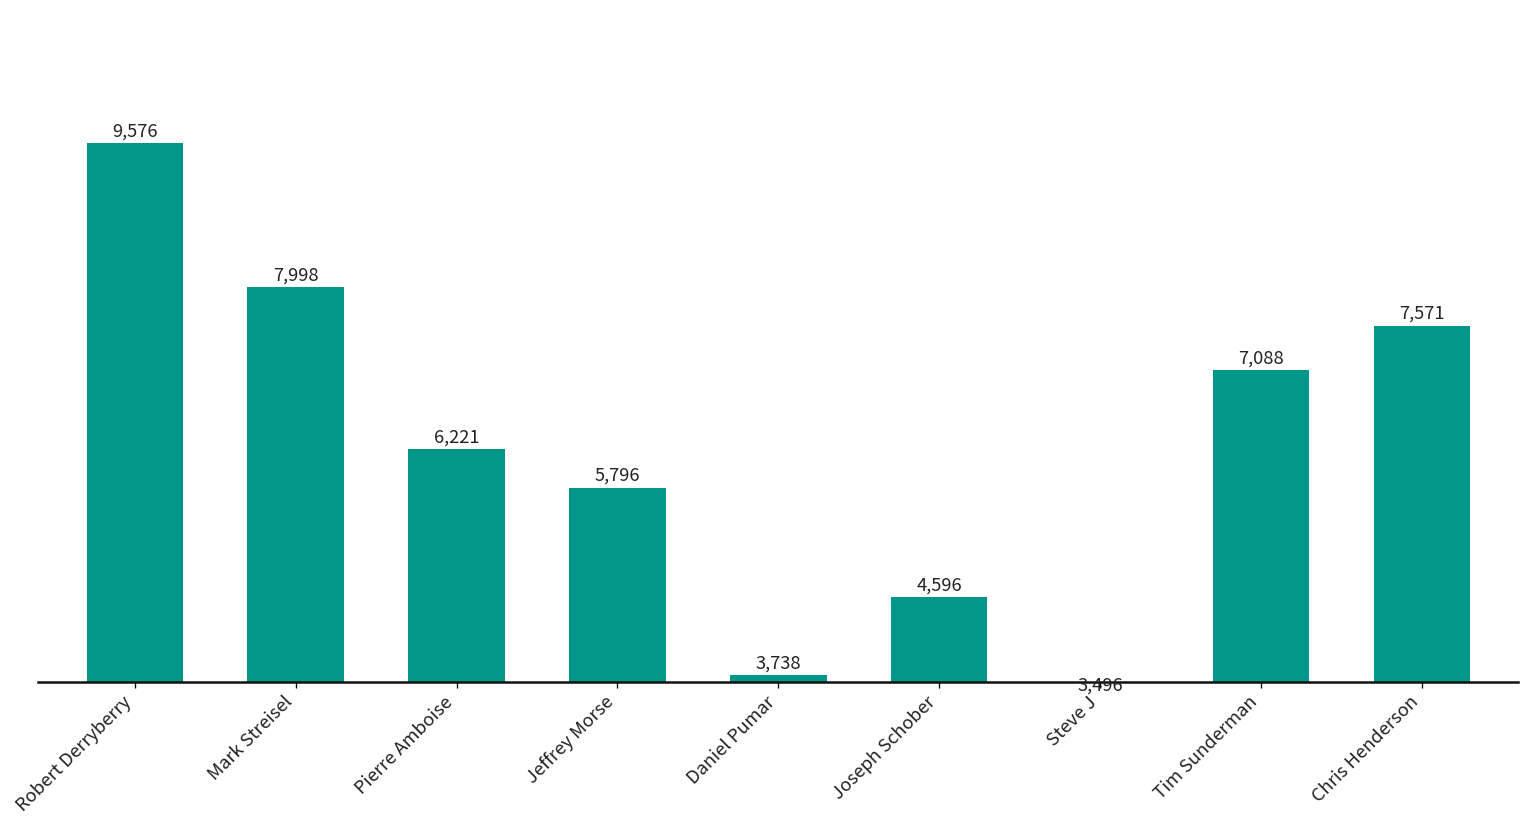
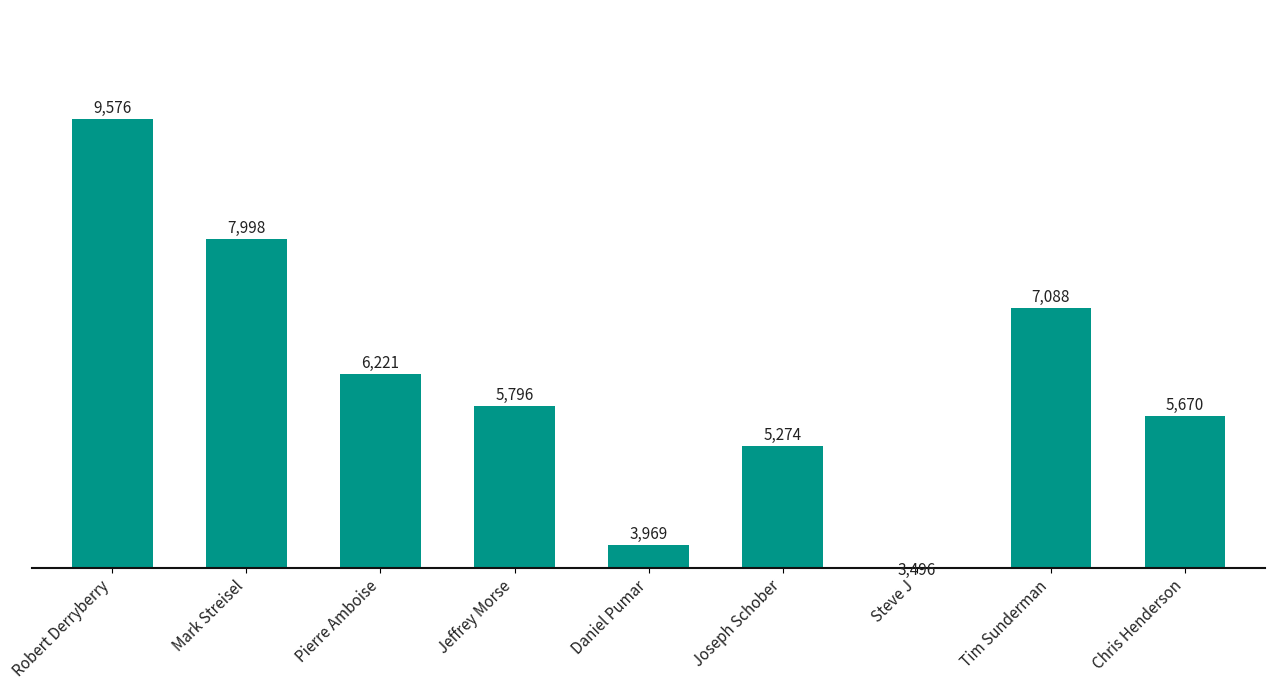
Daniel Pumar: 3,738 -> 3,969
Joseph Schober: 4,596 -> 5,274
Chris Henderson: 7,571 -> 5,670
